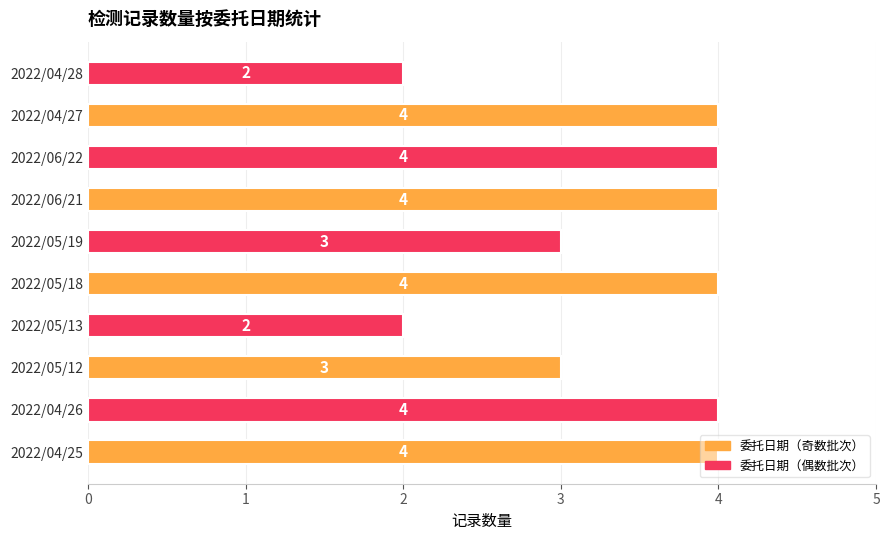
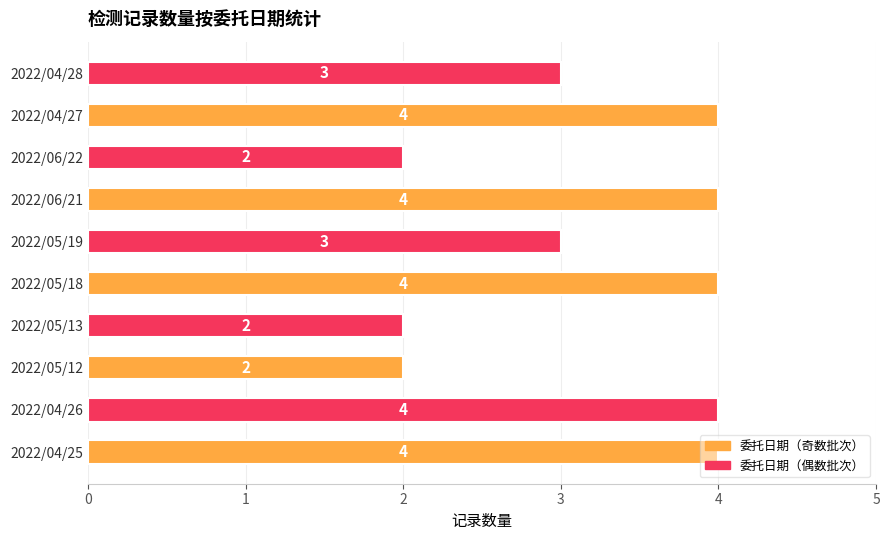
2022/04/28: 2 -> 3
2022/06/22: 4 -> 2
2022/05/12: 3 -> 2
